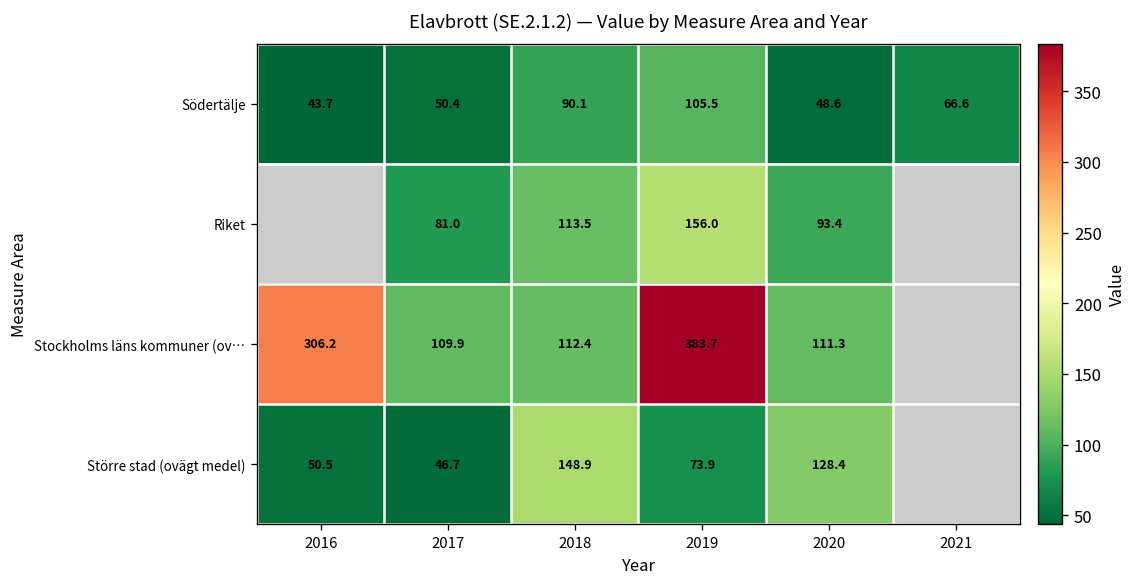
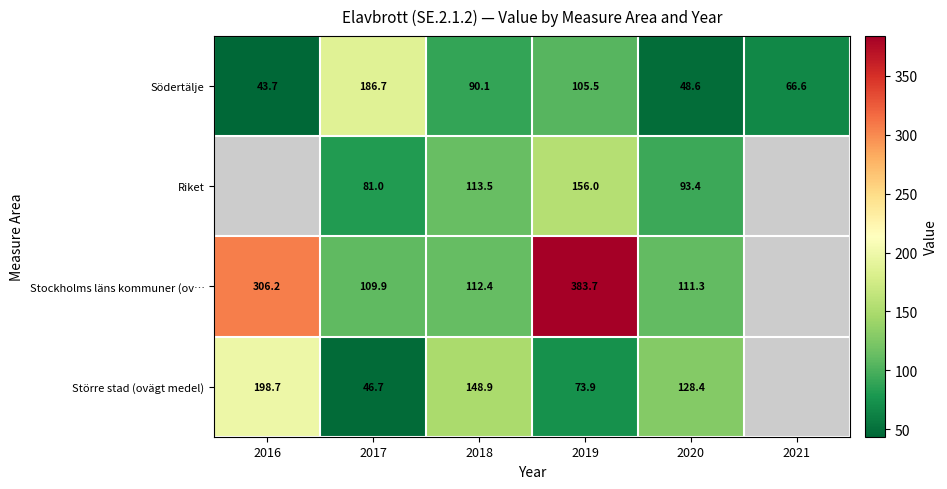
Södertälje, 2017: 50.4 -> 186.7
Större stad (ovägt medel), 2016: 50.5 -> 198.7
